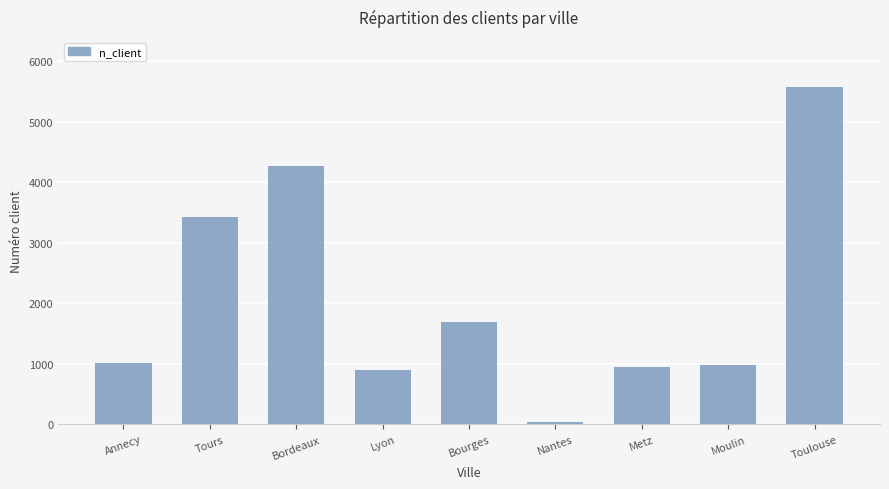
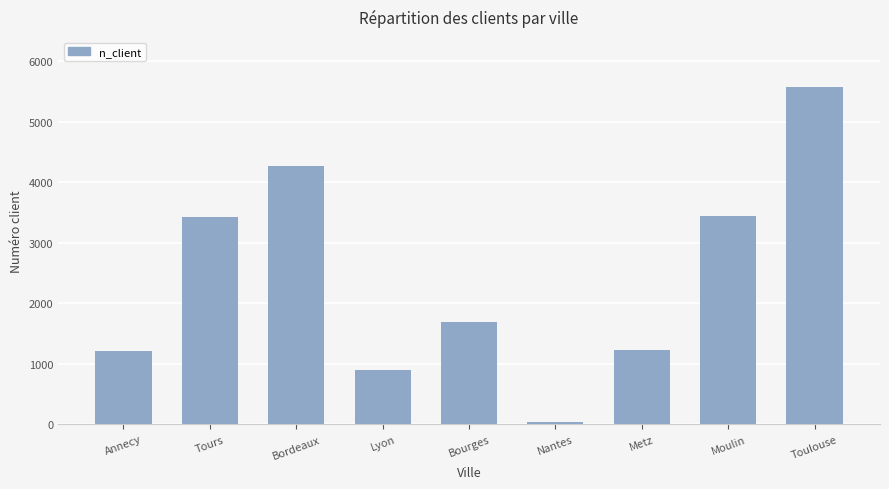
Annecy: 1000 -> 1200
Metz: 1000 -> 1200
Moulin: 1000 -> 3400
